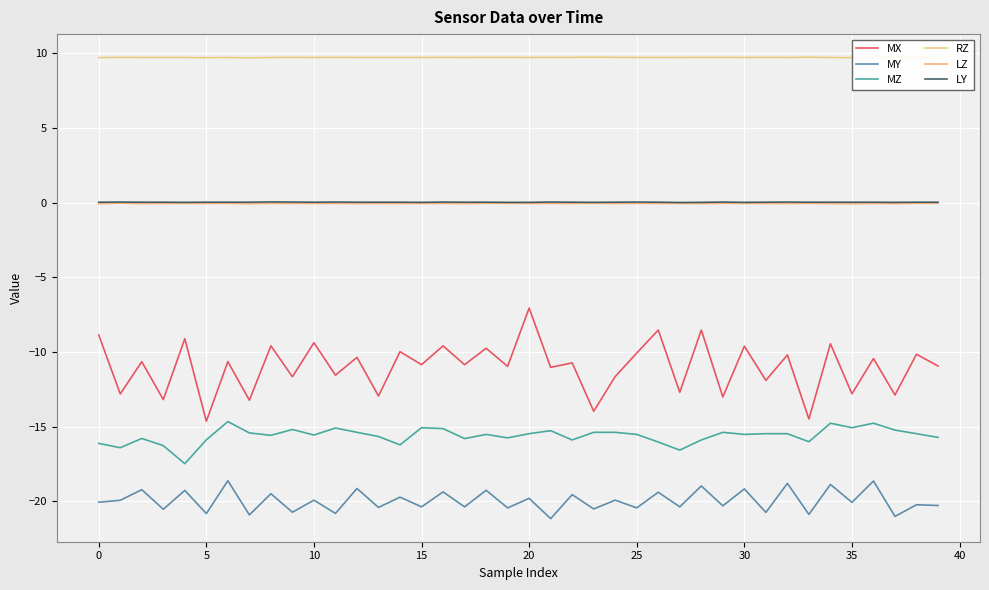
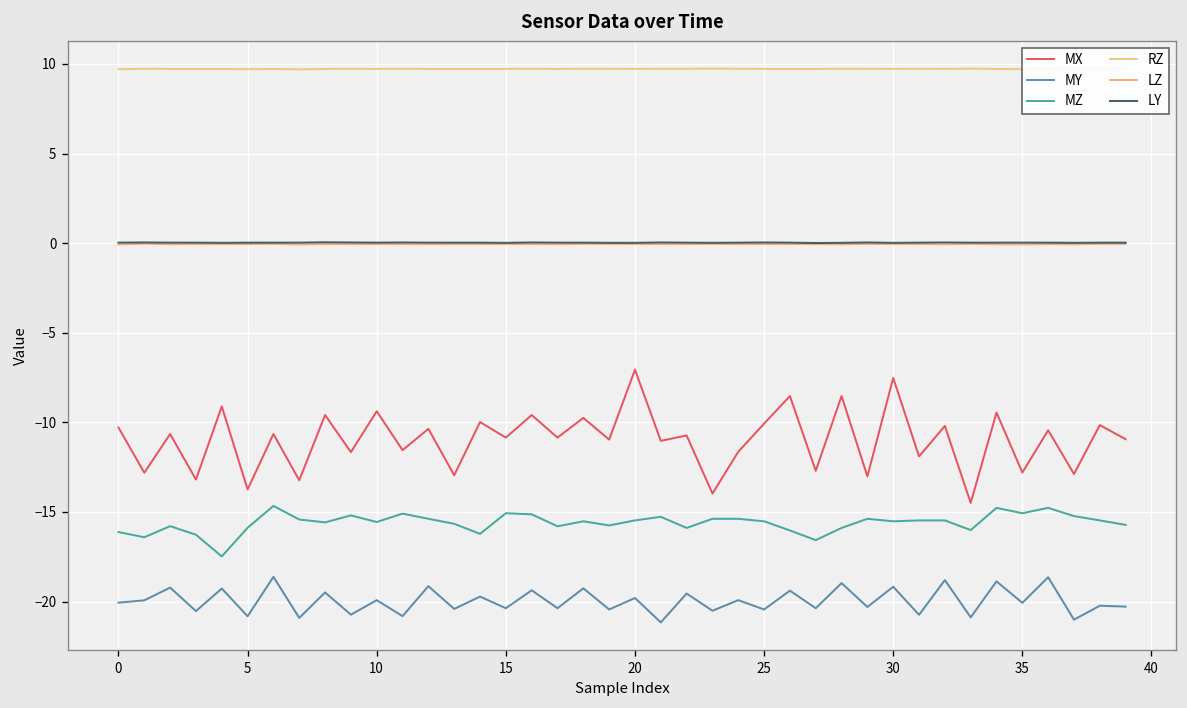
MX, 0: -8.9 -> -10.3
MX, 5: -14.6 -> -13.7
MX, 30: -9.6 -> -7.5
